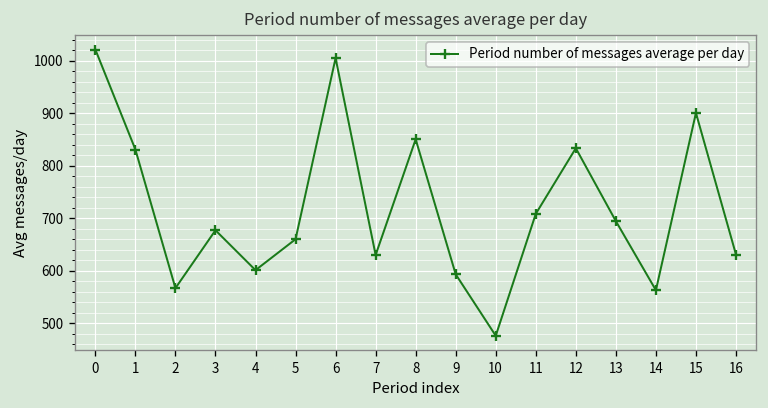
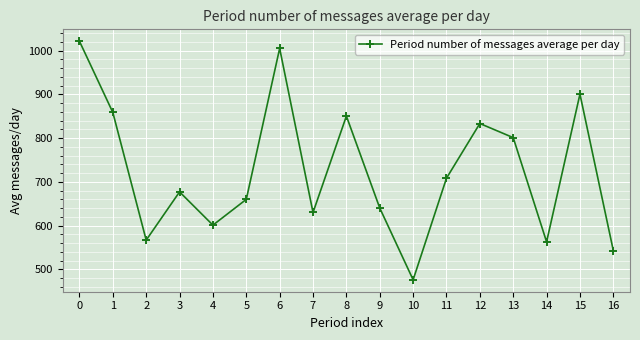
1: 830 -> 860
9: 590 -> 640
13: 690 -> 800
16: 630 -> 540
